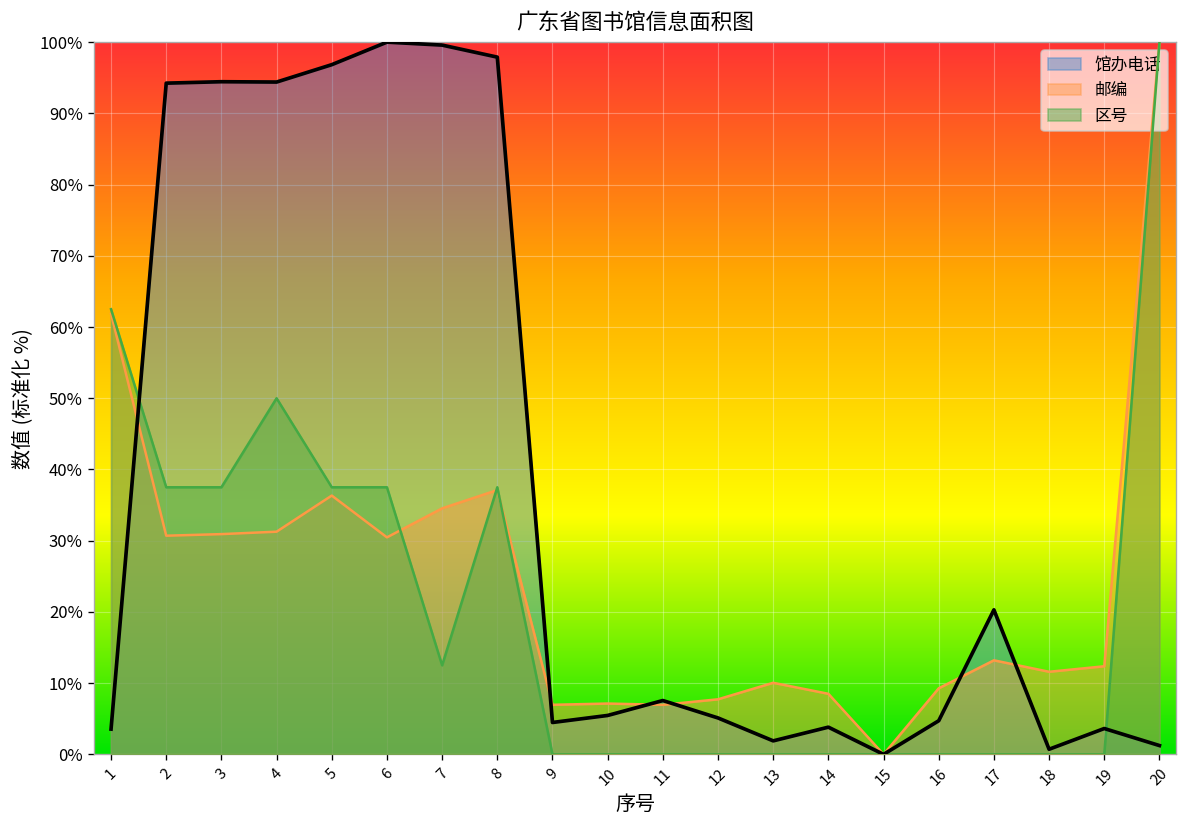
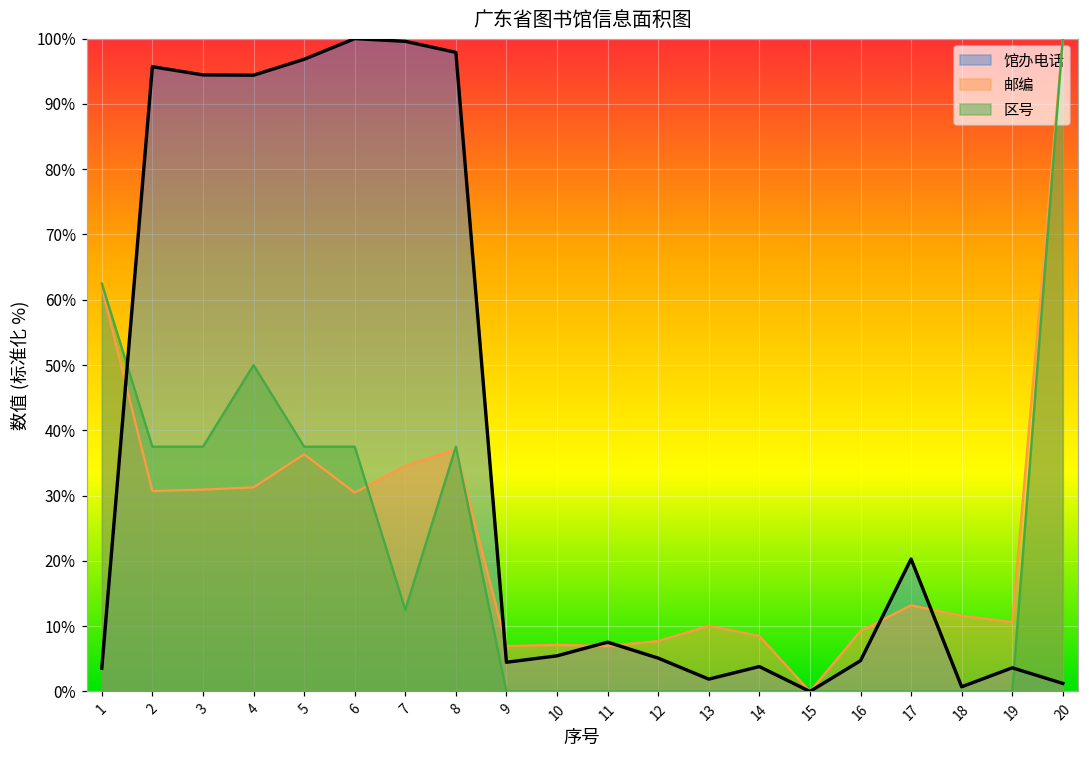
馆办电话, 2: 94% -> 96%
邮编, 19: 12% -> 11%
